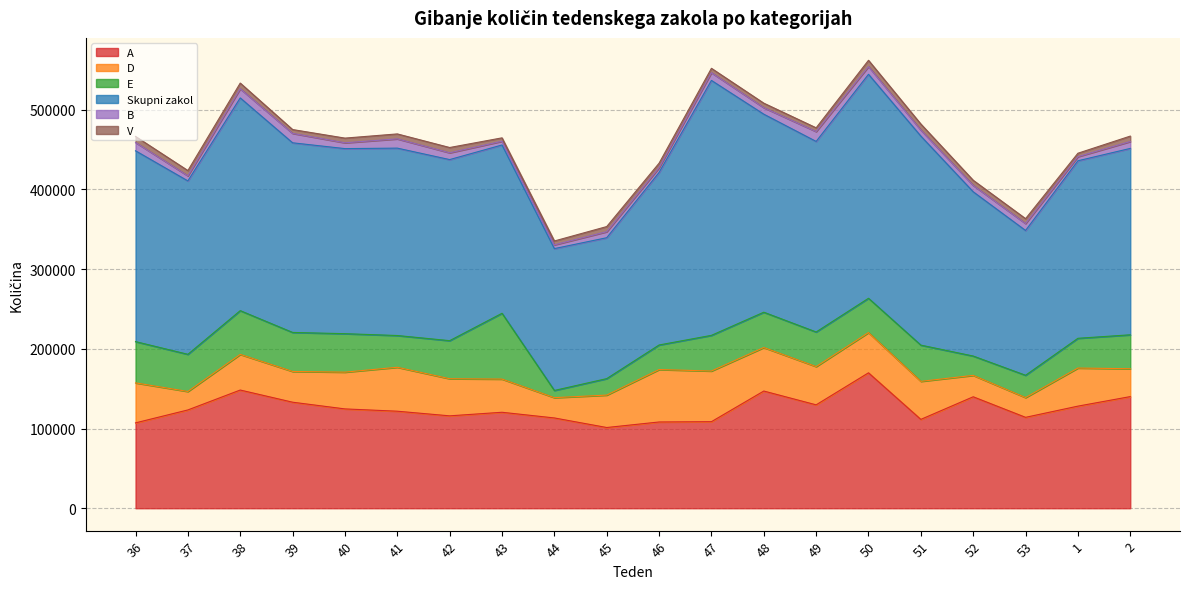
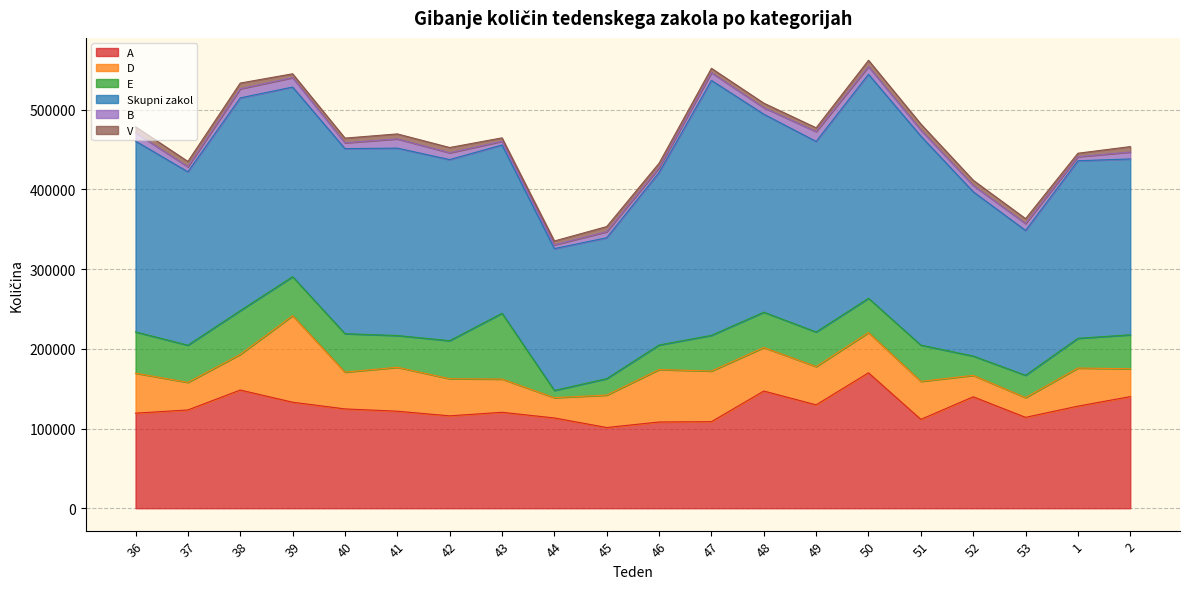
A, 36: 110000 -> 120000
D, 37: 20000 -> 30000
D, 39: 40000 -> 110000
Skupni zakol, 2: 230000 -> 220000
